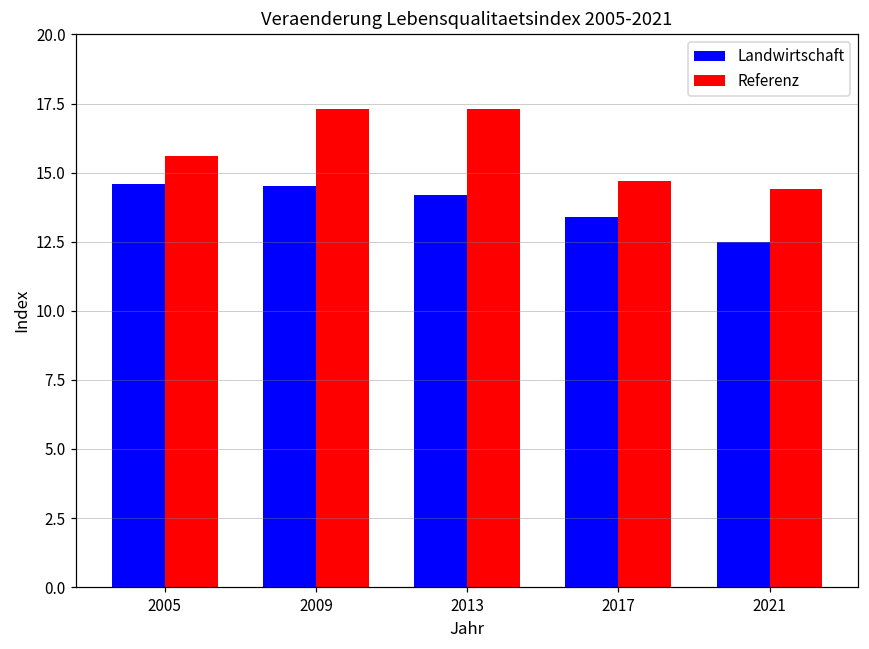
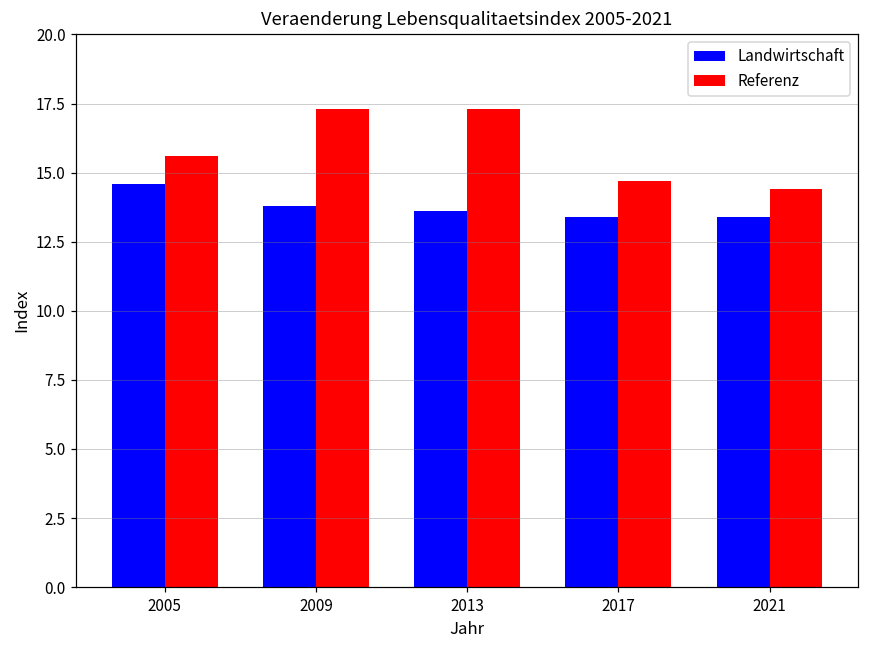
Landwirtschaft, 2009: 14.5 -> 13.8
Landwirtschaft, 2013: 14.2 -> 13.6
Landwirtschaft, 2021: 12.5 -> 13.4
